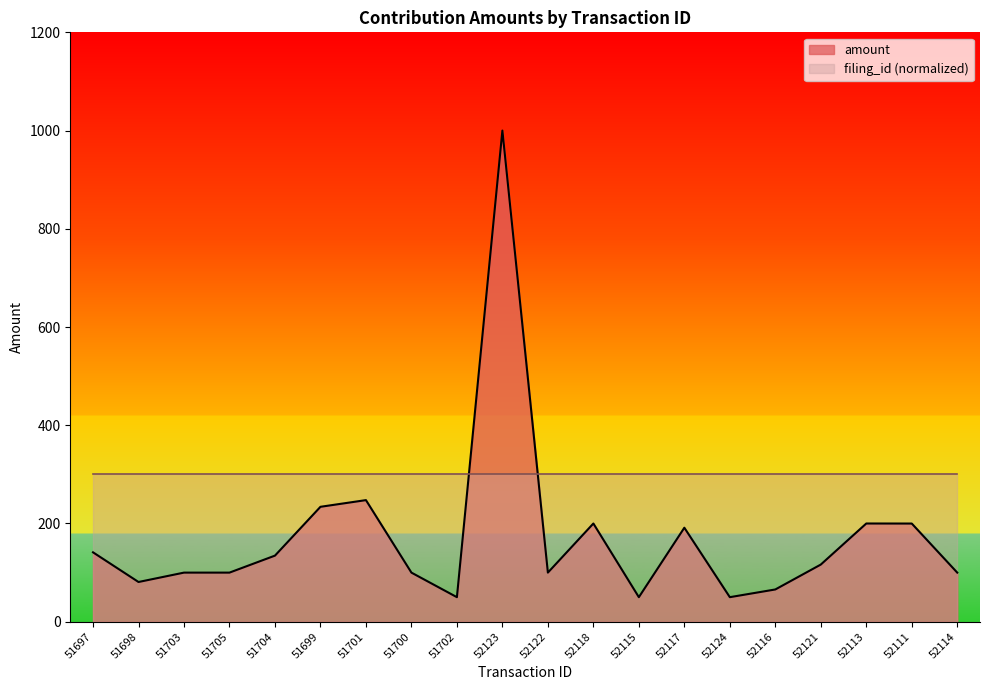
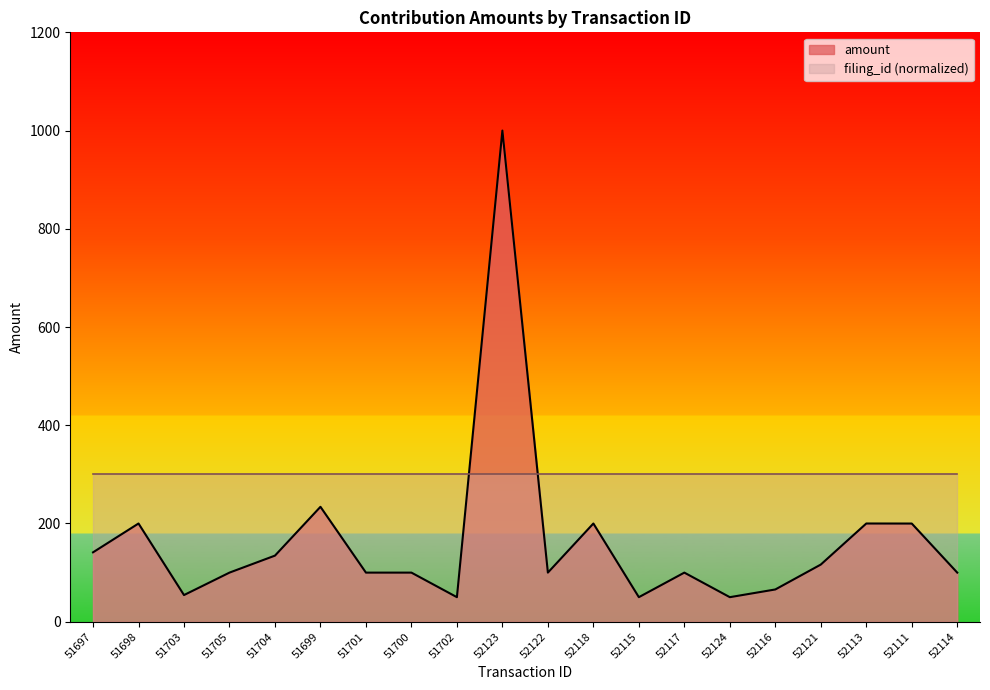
amount, 51698: 80 -> 200
amount, 51703: 100 -> 50
amount, 51701: 250 -> 100
amount, 52117: 190 -> 100
